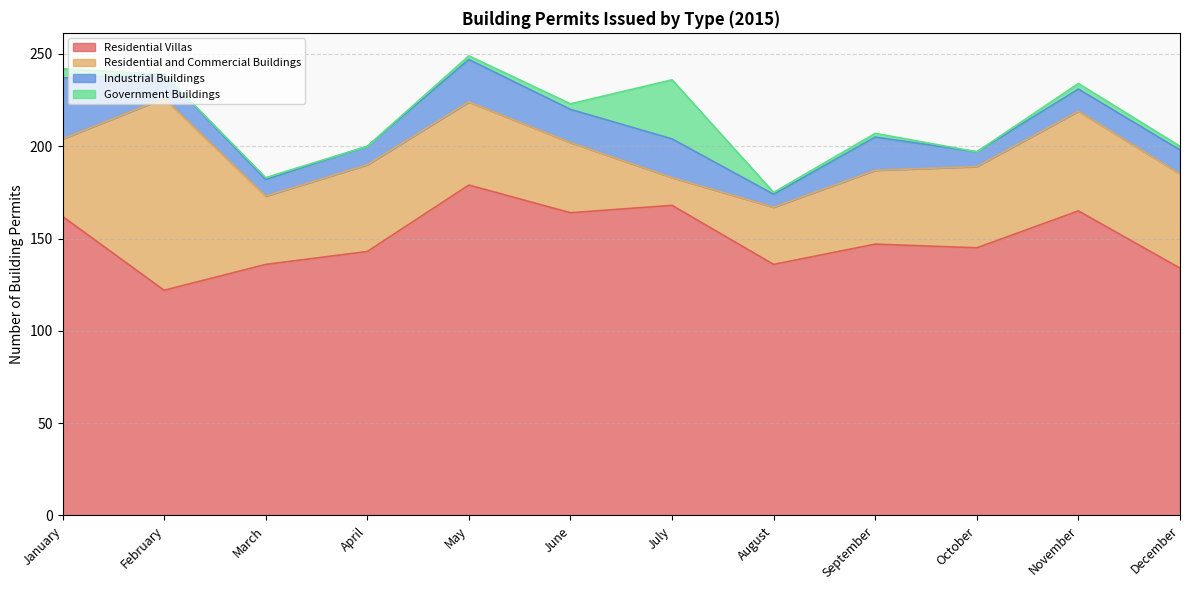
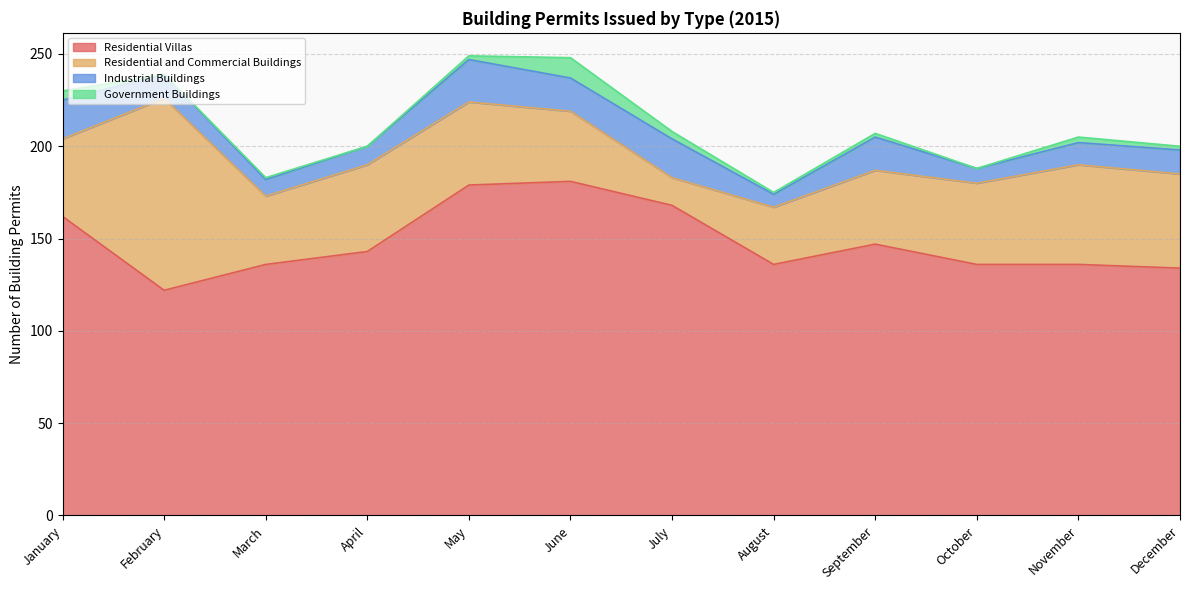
Industrial Buildings, January: 33 -> 21
Residential Villas, June: 164 -> 181
Government Buildings, June: 3 -> 11
Government Buildings, July: 32 -> 4
Residential Villas, October: 145 -> 136
Residential Villas, November: 165 -> 136
